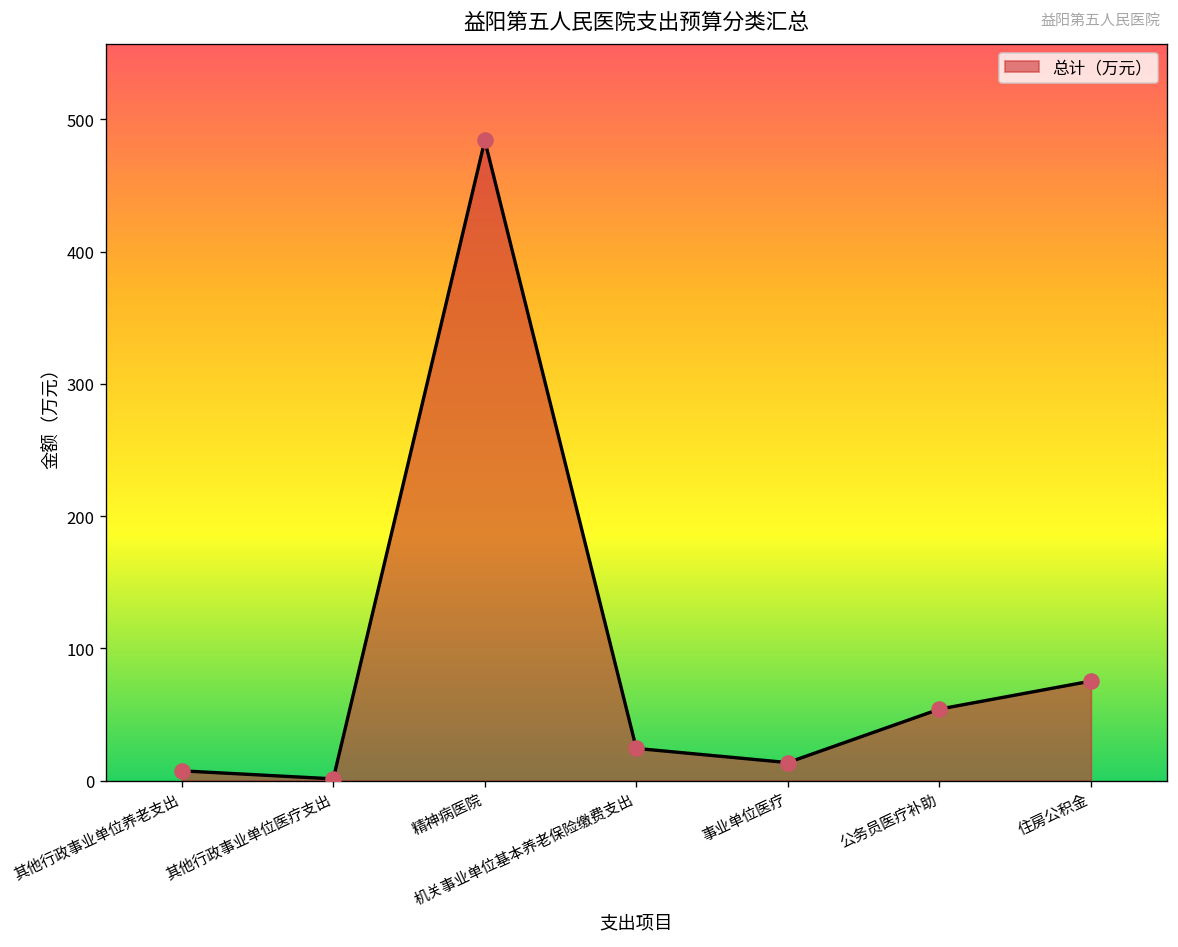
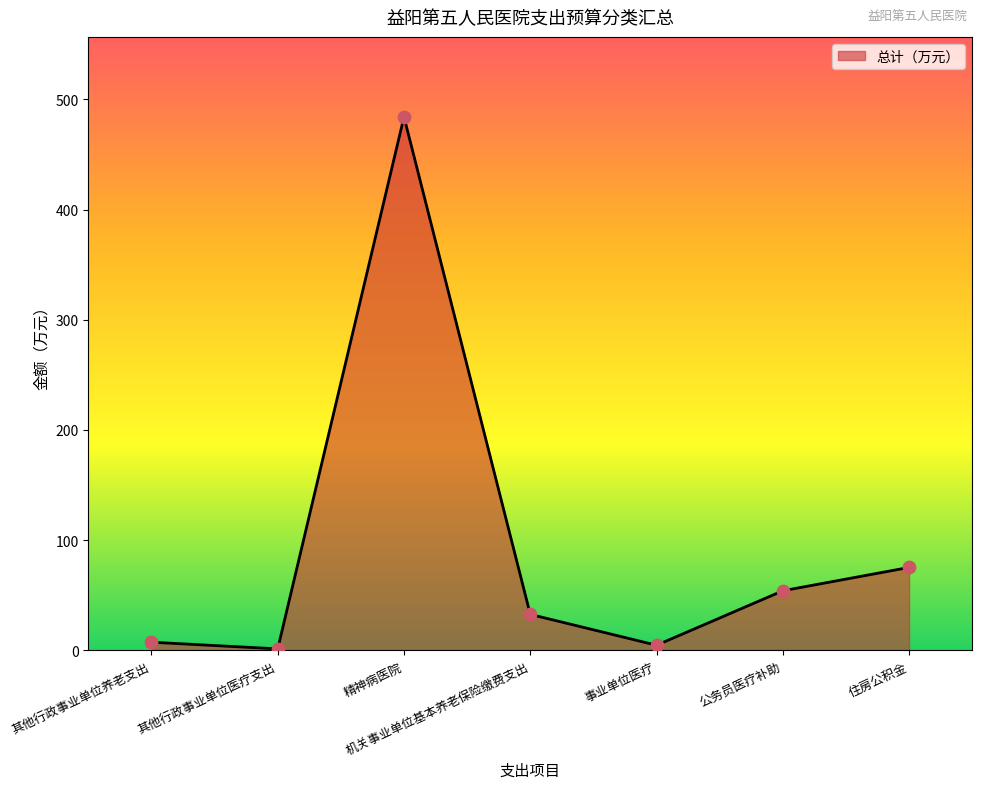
机关事业单位基本养老保险缴费支出: 24 -> 33
事业单位医疗: 14 -> 5
